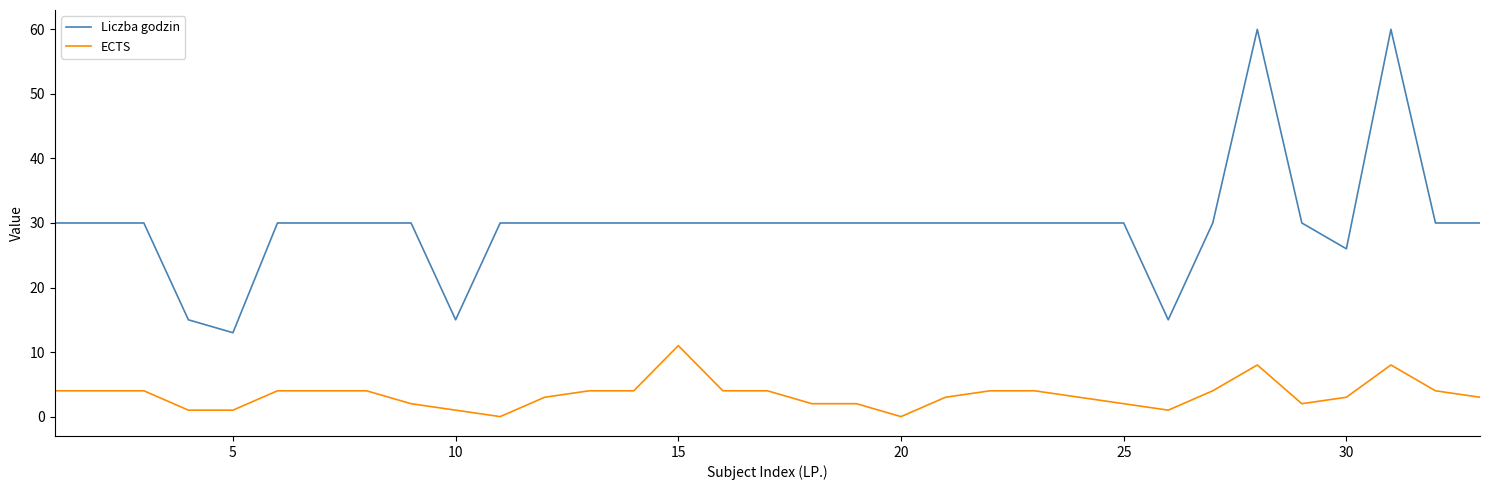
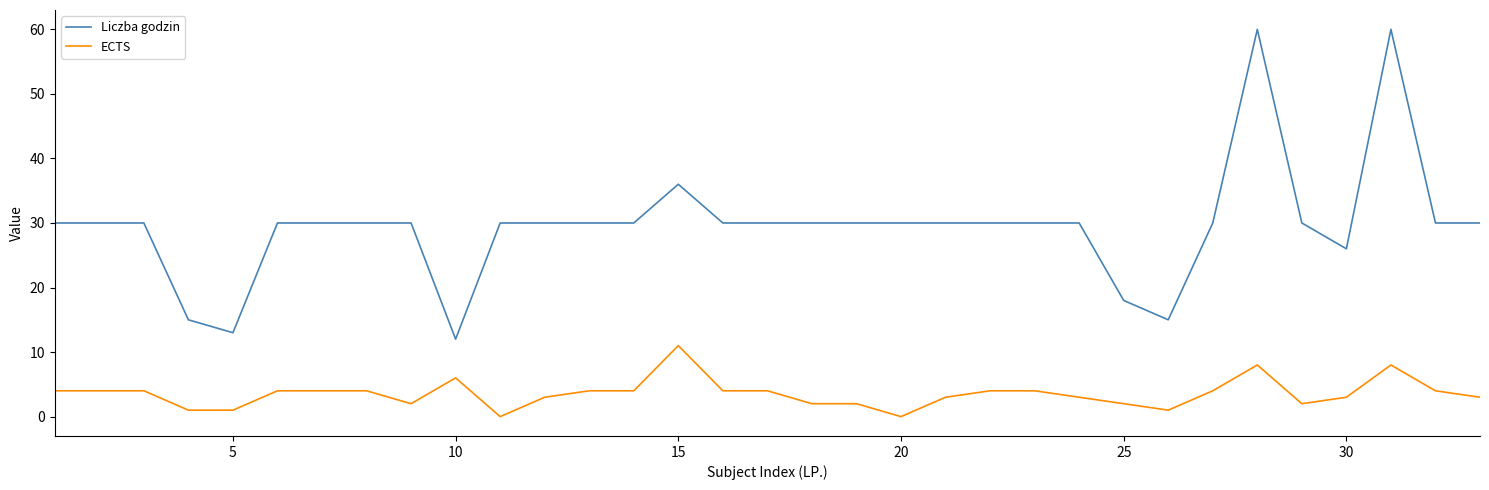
Liczba godzin, 10: 15 -> 12
ECTS, 10: 1 -> 6
Liczba godzin, 15: 30 -> 36
Liczba godzin, 25: 30 -> 18
